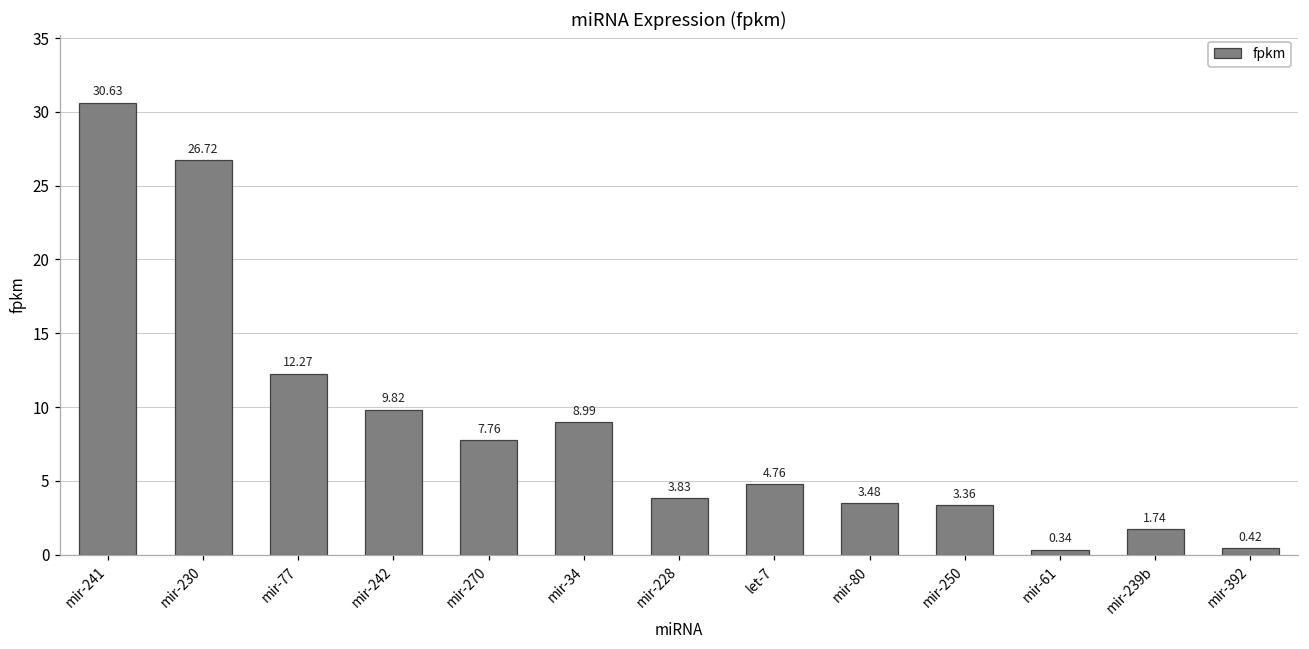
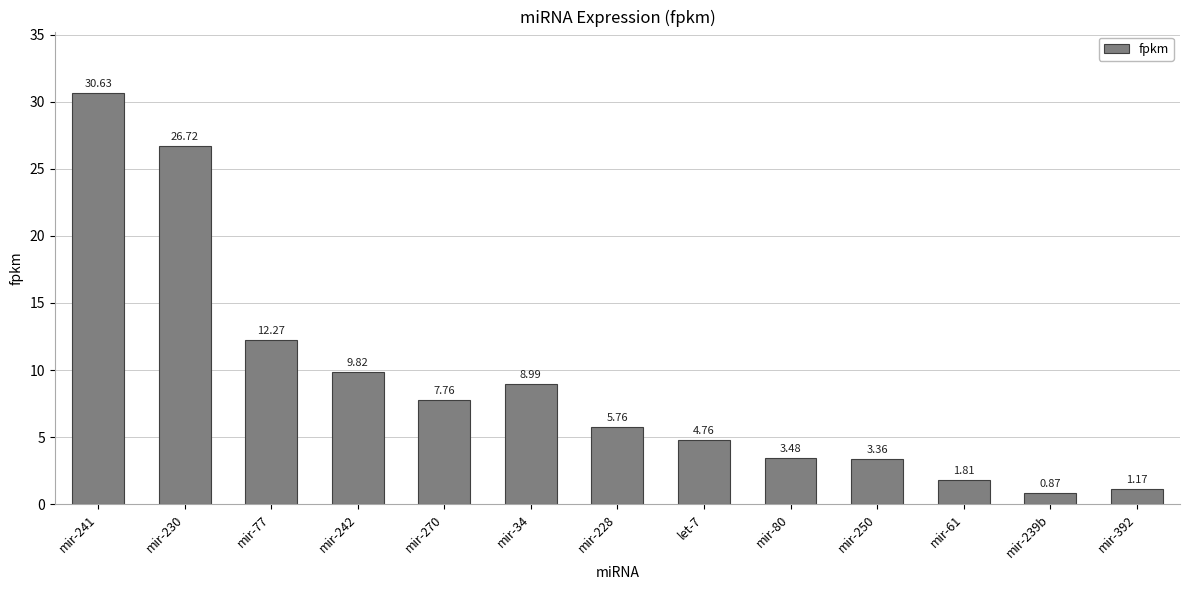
mir-228: 3.83 -> 5.76
mir-61: 0.34 -> 1.81
mir-239b: 1.74 -> 0.87
mir-392: 0.42 -> 1.17
